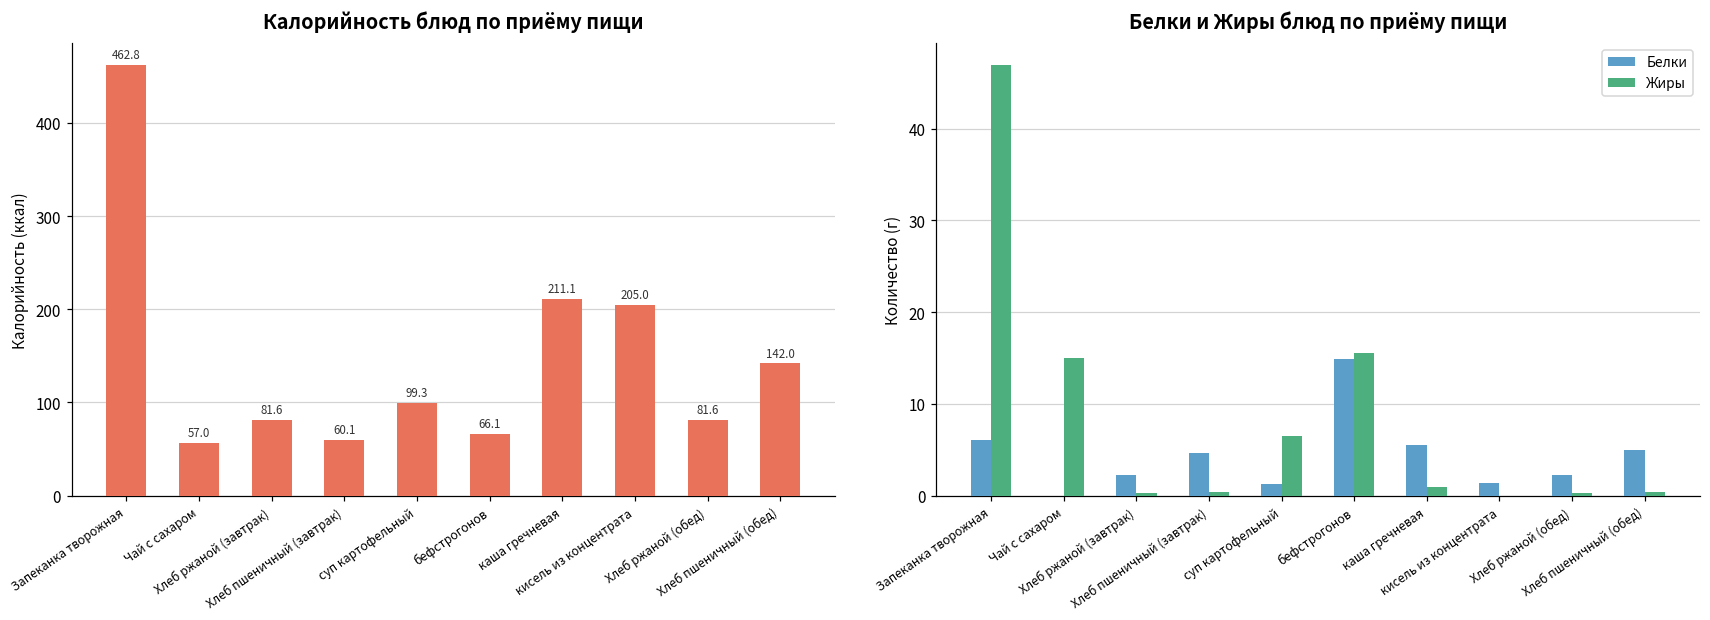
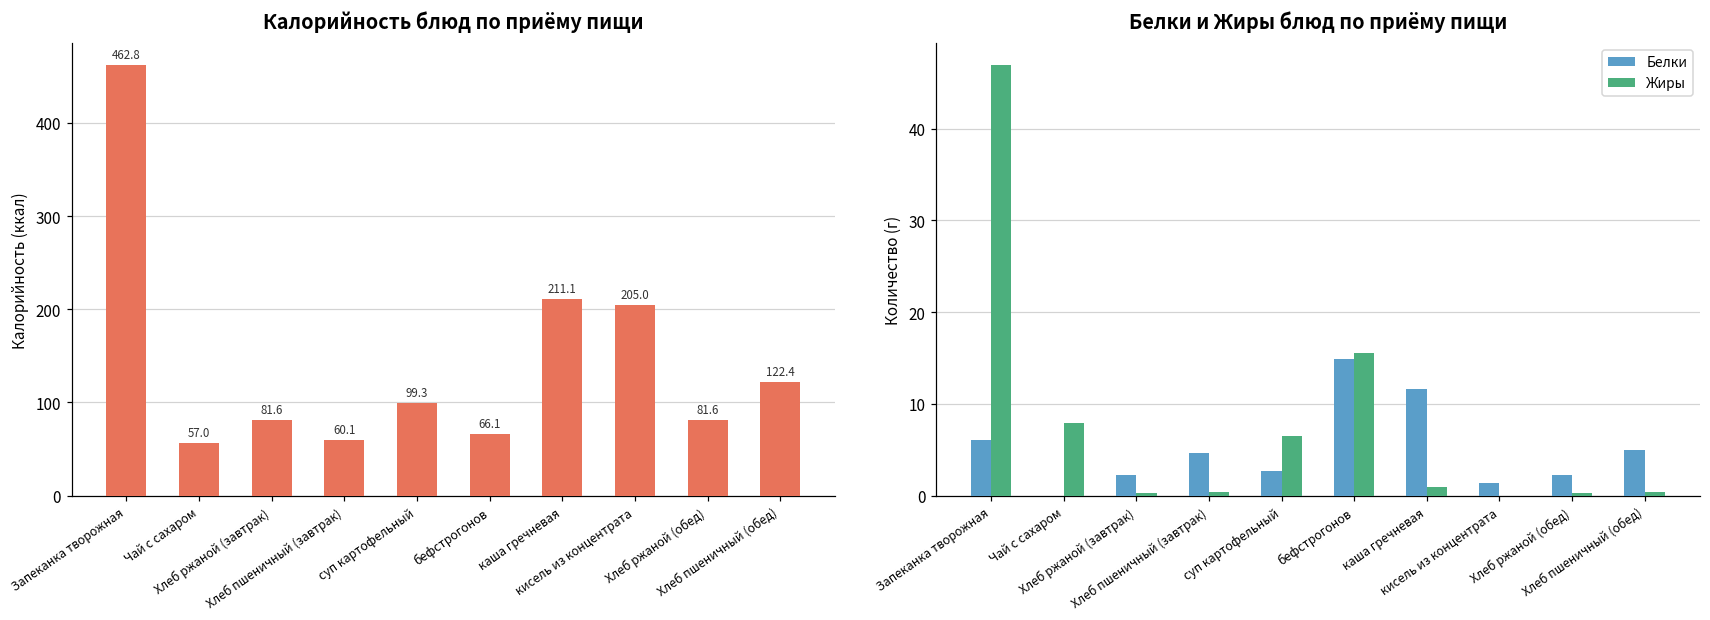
Калорийность блюд по приёму пищи, Хлеб пшеничный (обед): 142.0 -> 122.4
Белки и Жиры блюд по приёму пищи, Жиры, Чай с сахаром: 15 -> 8
Белки и Жиры блюд по приёму пищи, Белки, суп картофельный: 1 -> 3
Белки и Жиры блюд по приёму пищи, Белки, каша гречневая: 6 -> 12
